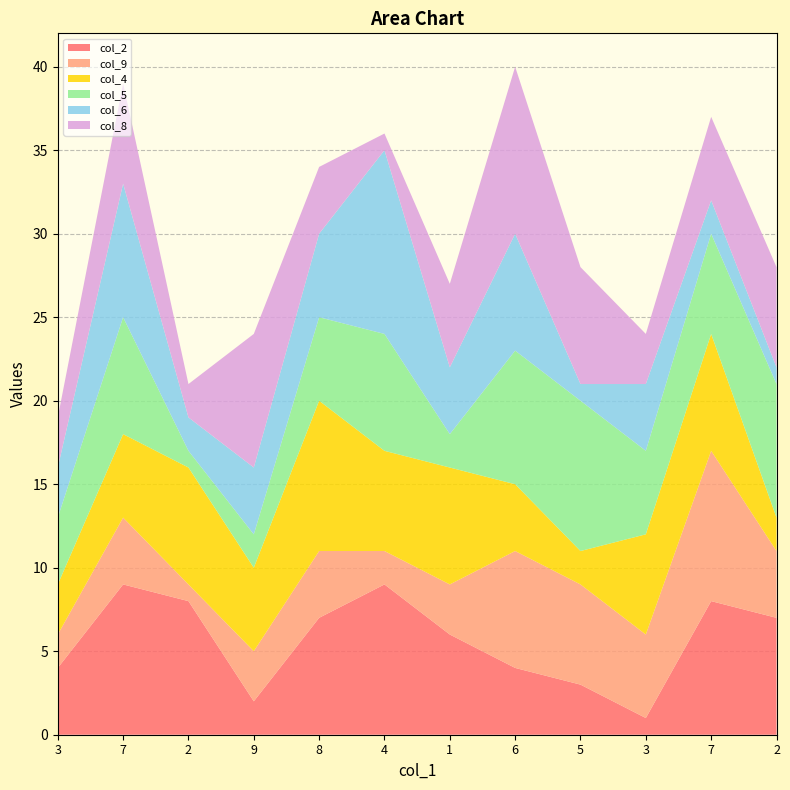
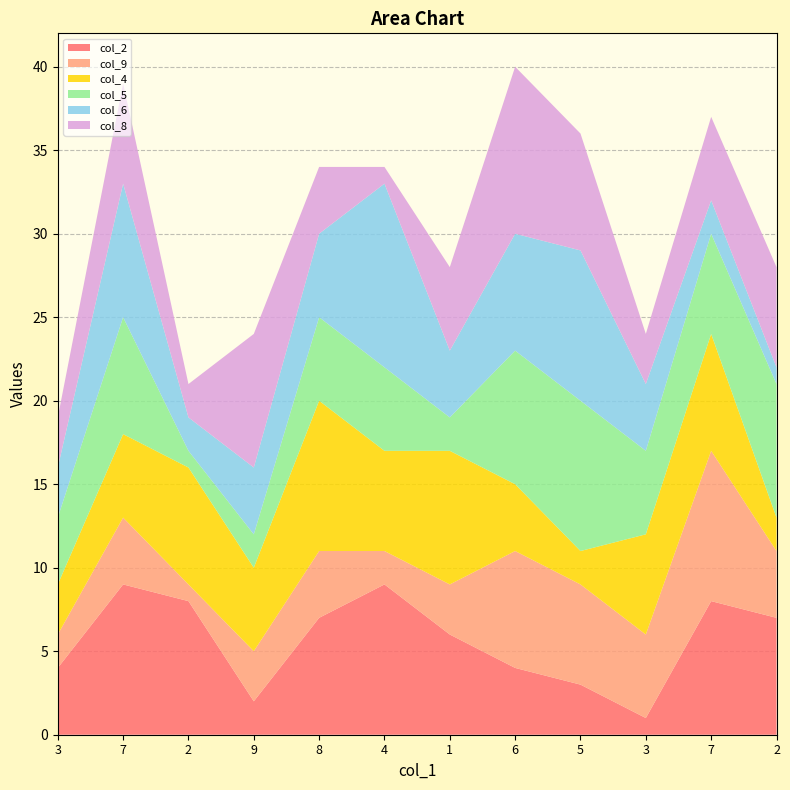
col_5, 4: 7 -> 5
col_4, 1: 7 -> 8
col_6, 5: 1 -> 9
